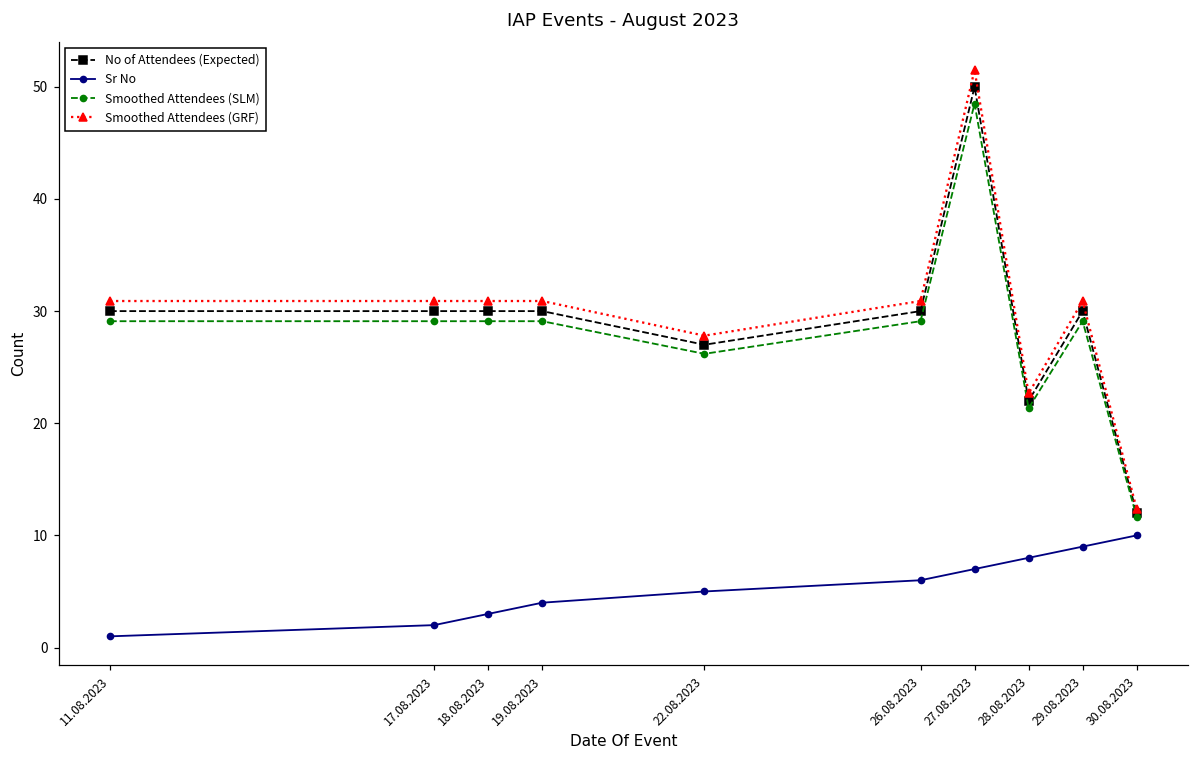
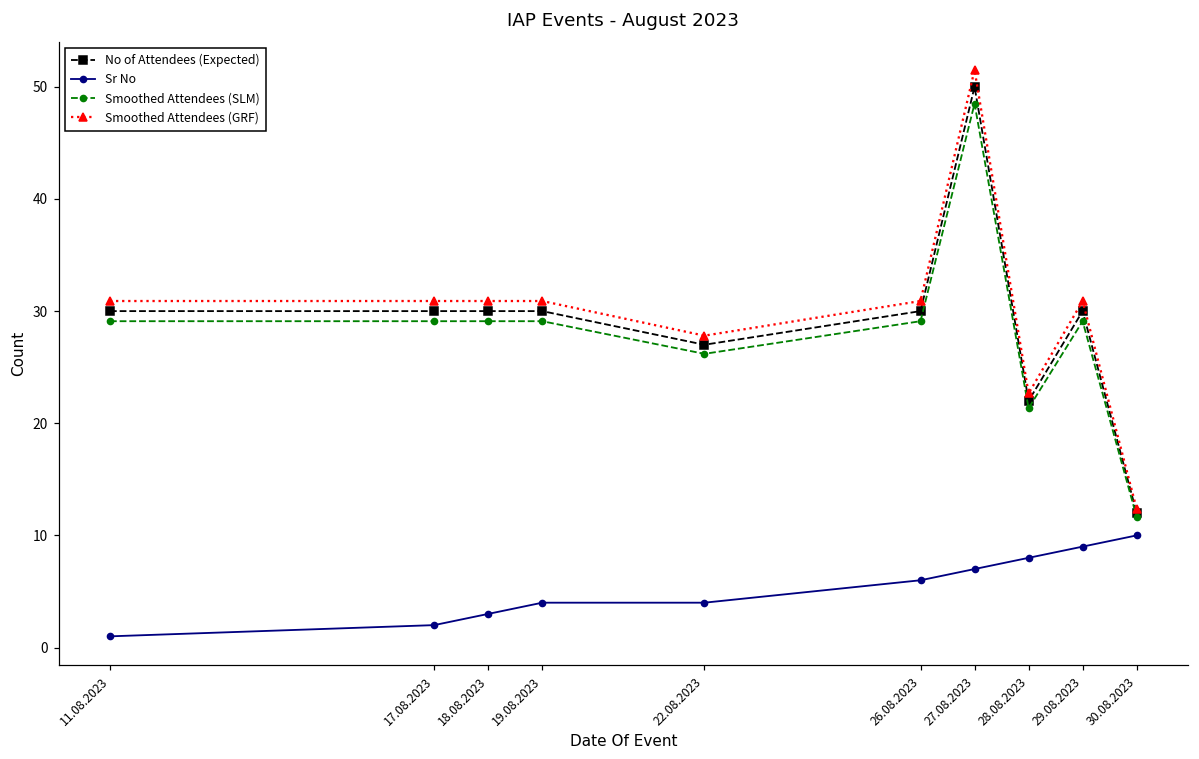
Sr No, 22.08.2023: 5 -> 4
